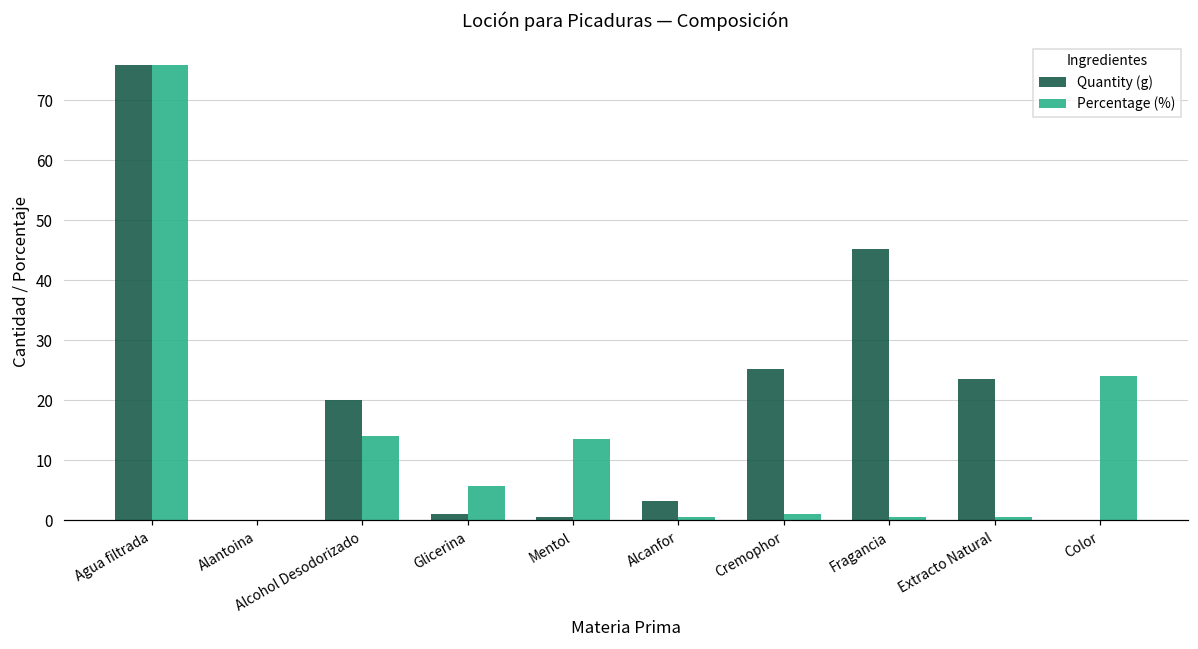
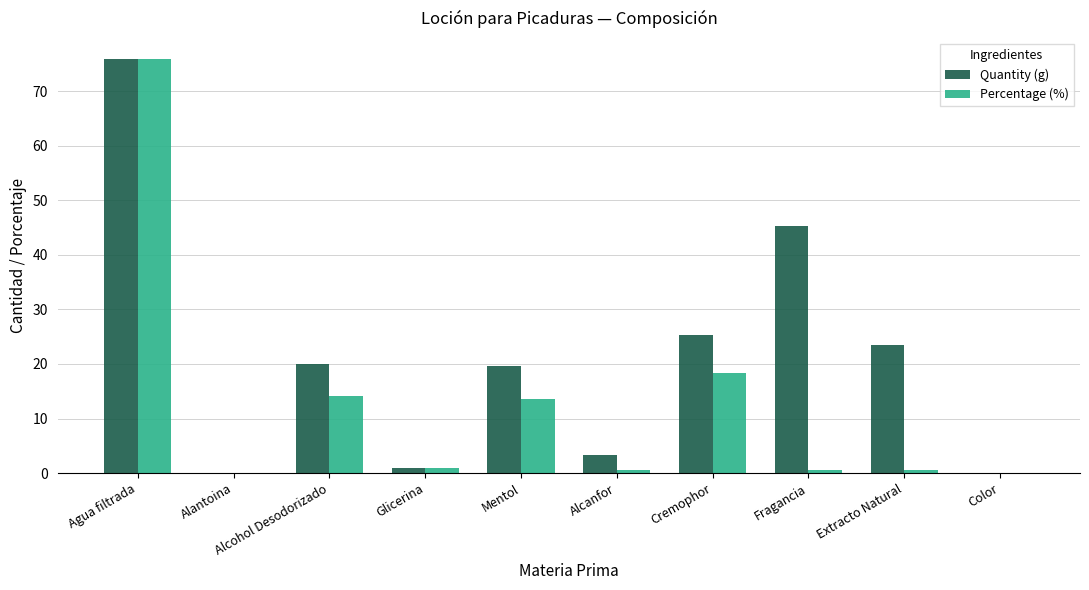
Percentage (%), Glicerina: 6 -> 1
Quantity (g), Mentol: 1 -> 20
Percentage (%), Cremophor: 1 -> 18
Percentage (%), Color: 24 -> 0
